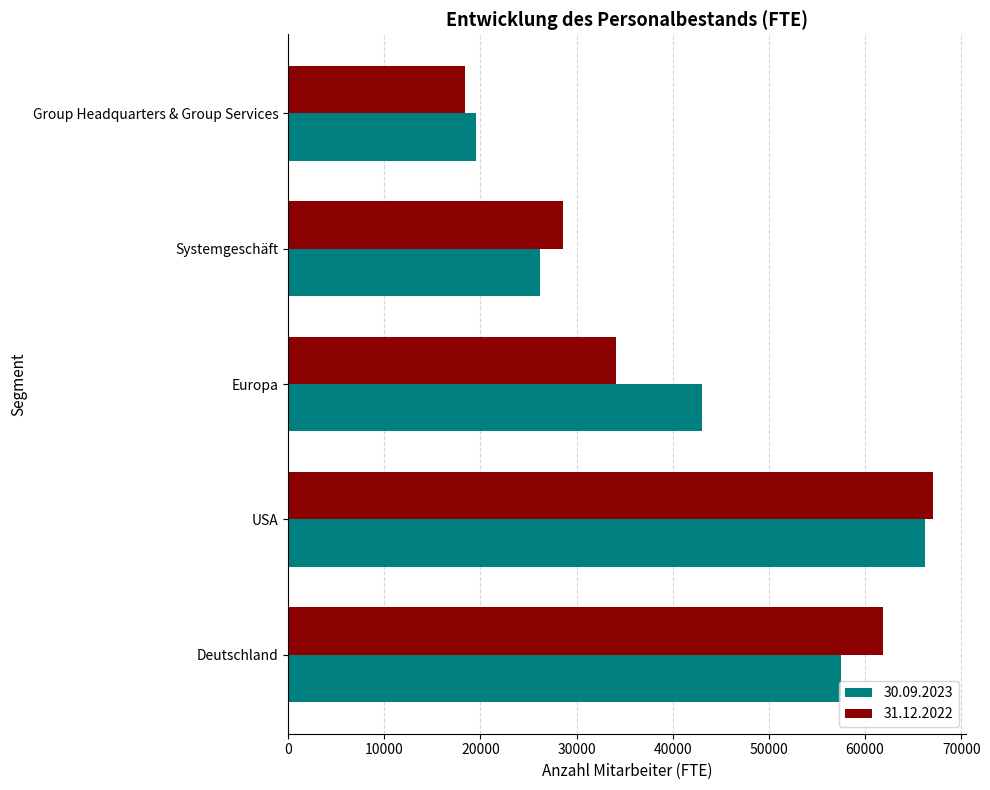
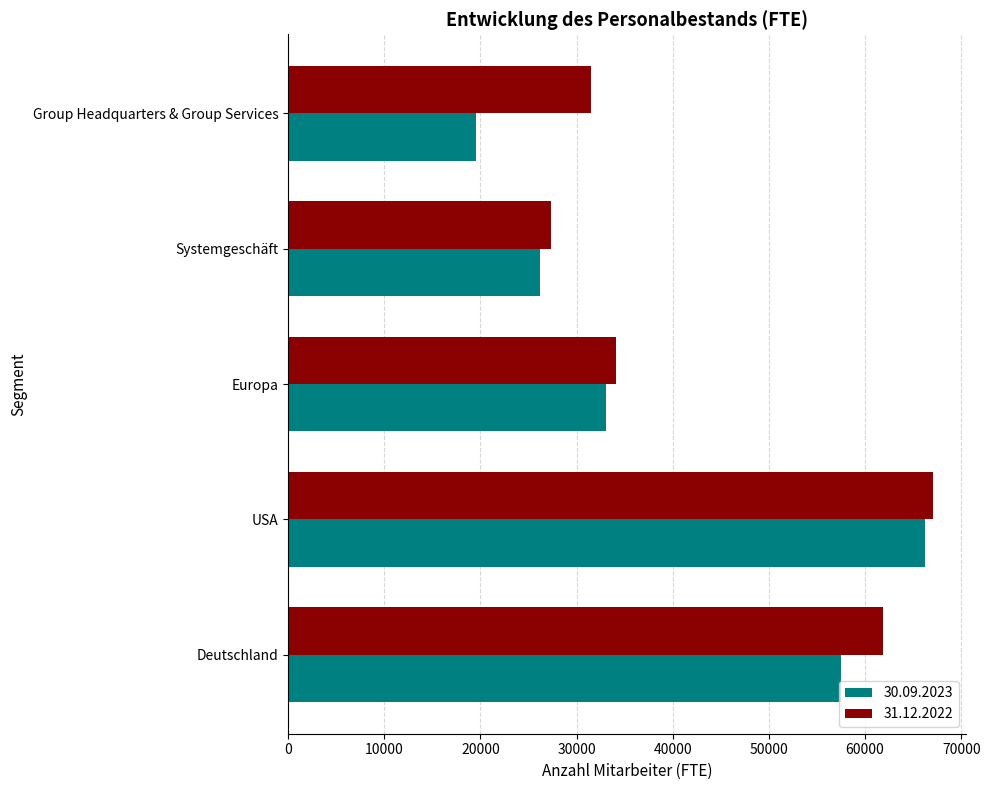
31.12.2022, Group Headquarters & Group Services: 18000 -> 31000
31.12.2022, Systemgeschäft: 29000 -> 27000
30.09.2023, Europa: 43000 -> 33000
